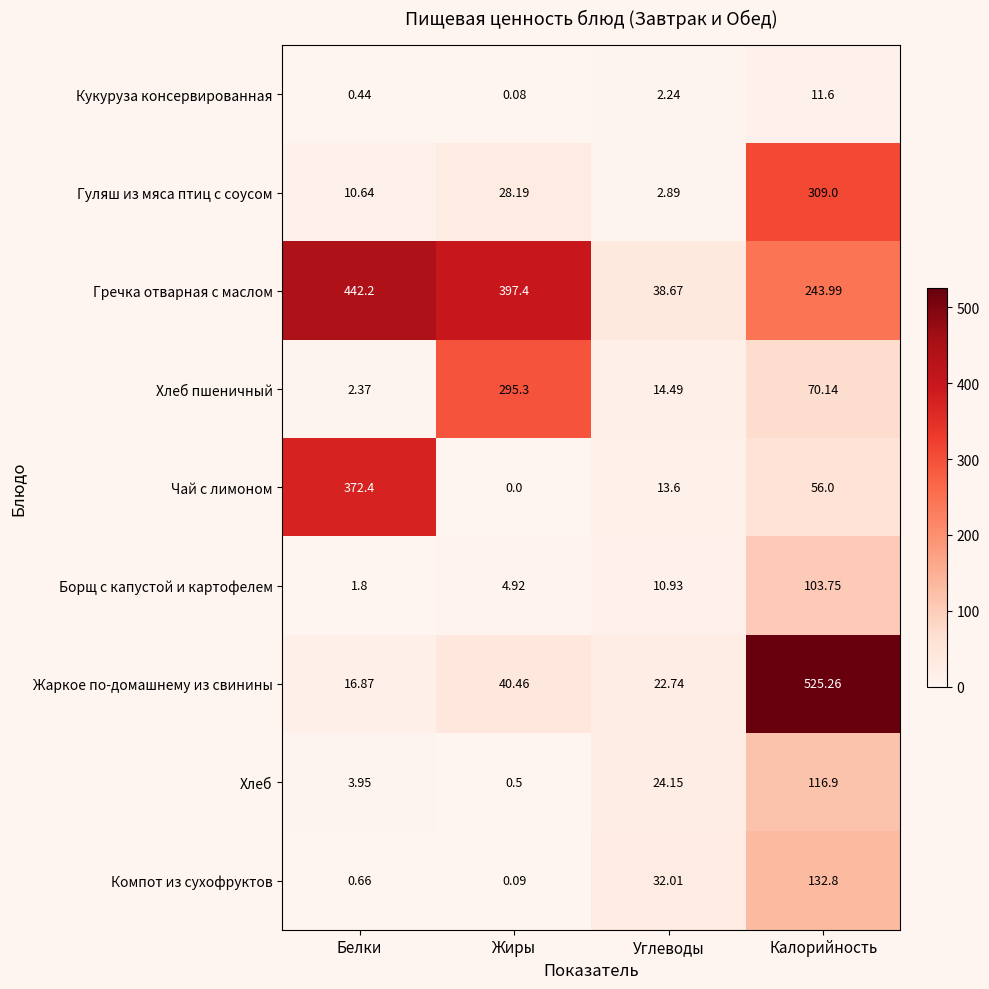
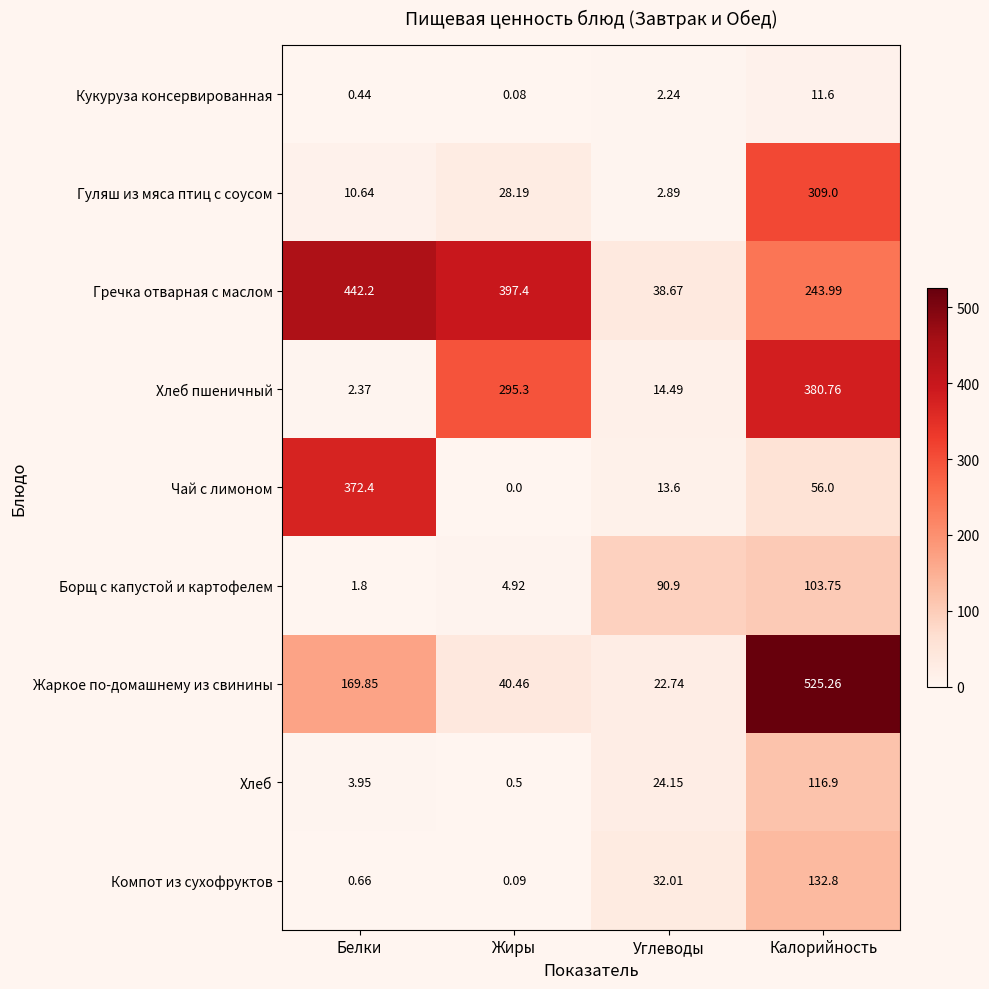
Хлеб пшеничный, Калорийность: 70.14 -> 380.76
Борщ с капустой и картофелем, Углеводы: 10.93 -> 90.9
Жаркое по-домашнему из свинины, Белки: 16.87 -> 169.85
